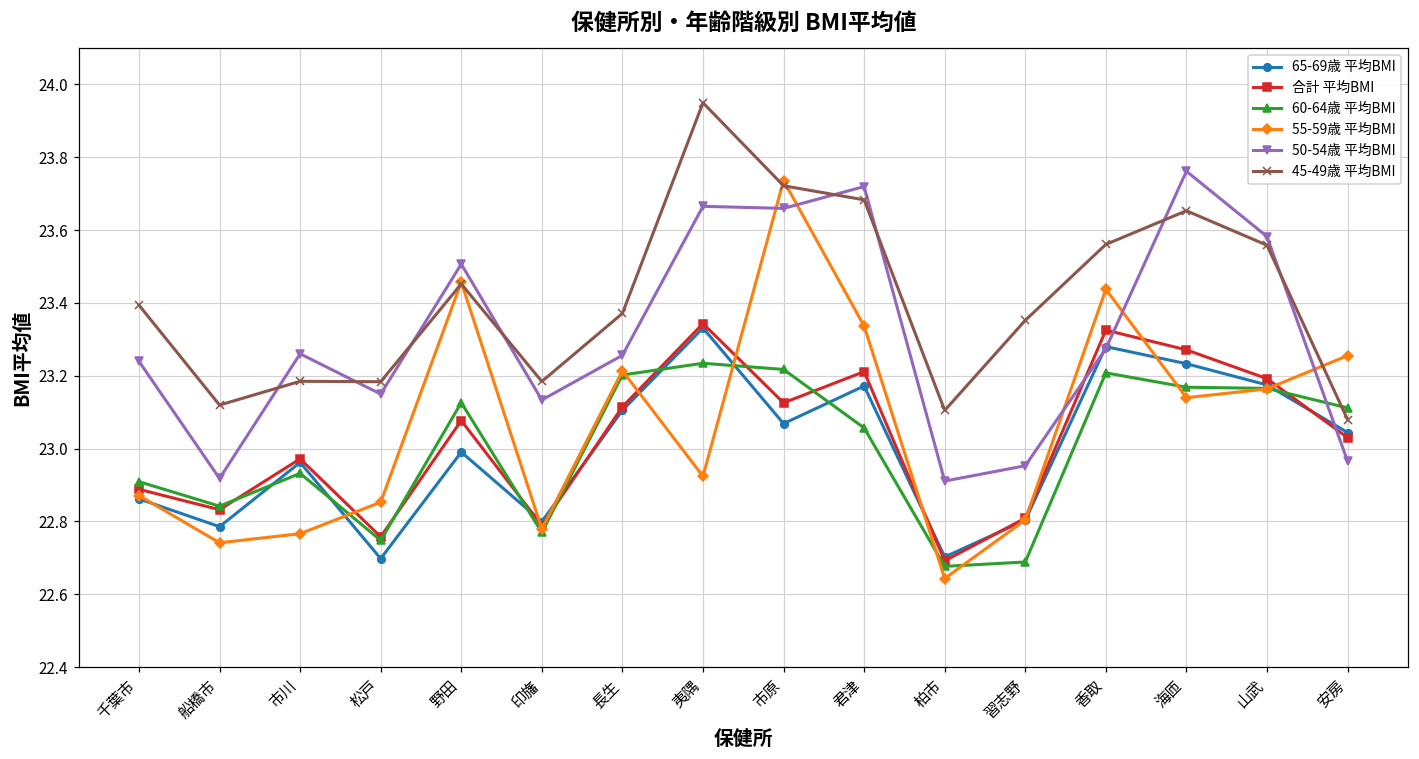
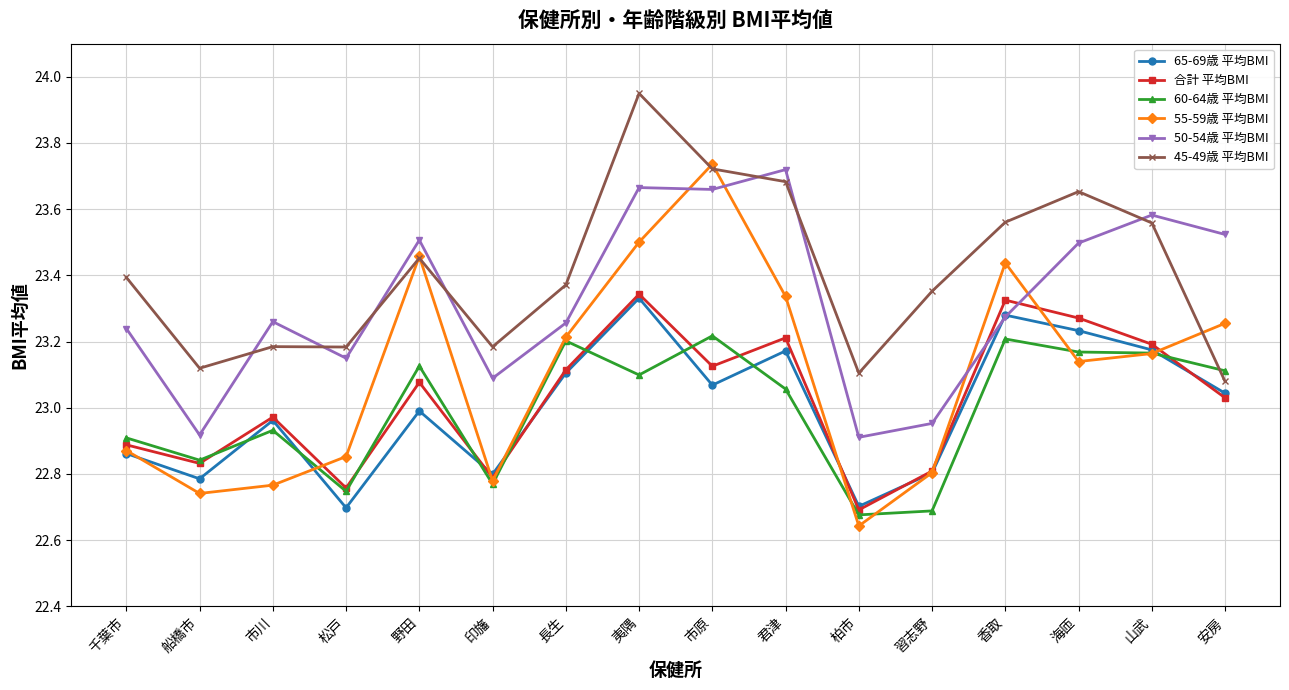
50-54歳 平均BMI, 印旛: 23.13 -> 23.09
60-64歳 平均BMI, 夷隅: 23.23 -> 23.10
55-59歳 平均BMI, 夷隅: 22.92 -> 23.50
50-54歳 平均BMI, 海匝: 23.76 -> 23.50
50-54歳 平均BMI, 安房: 22.97 -> 23.52
